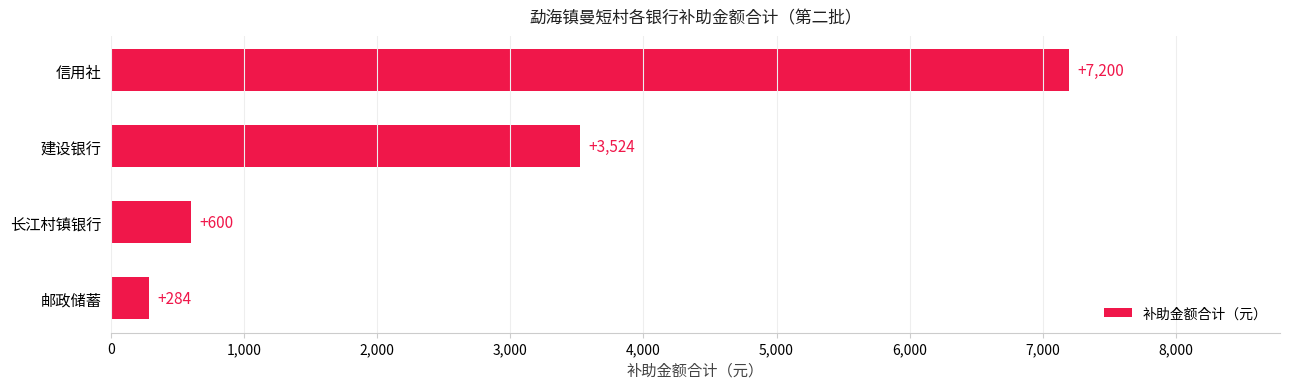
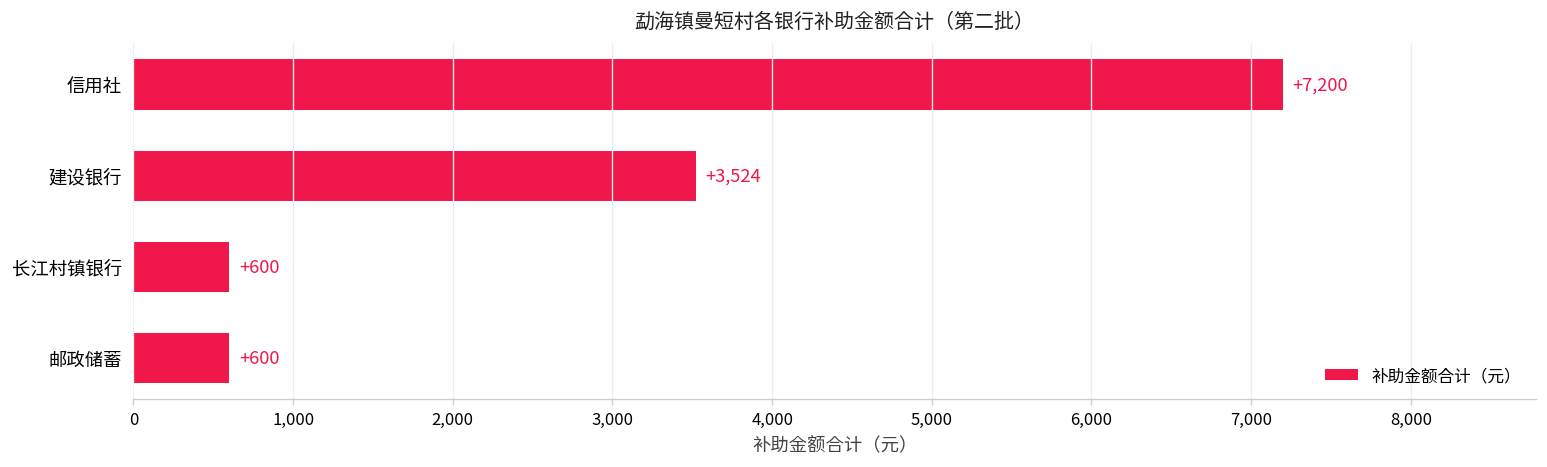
邮政储蓄: +284 -> +600
